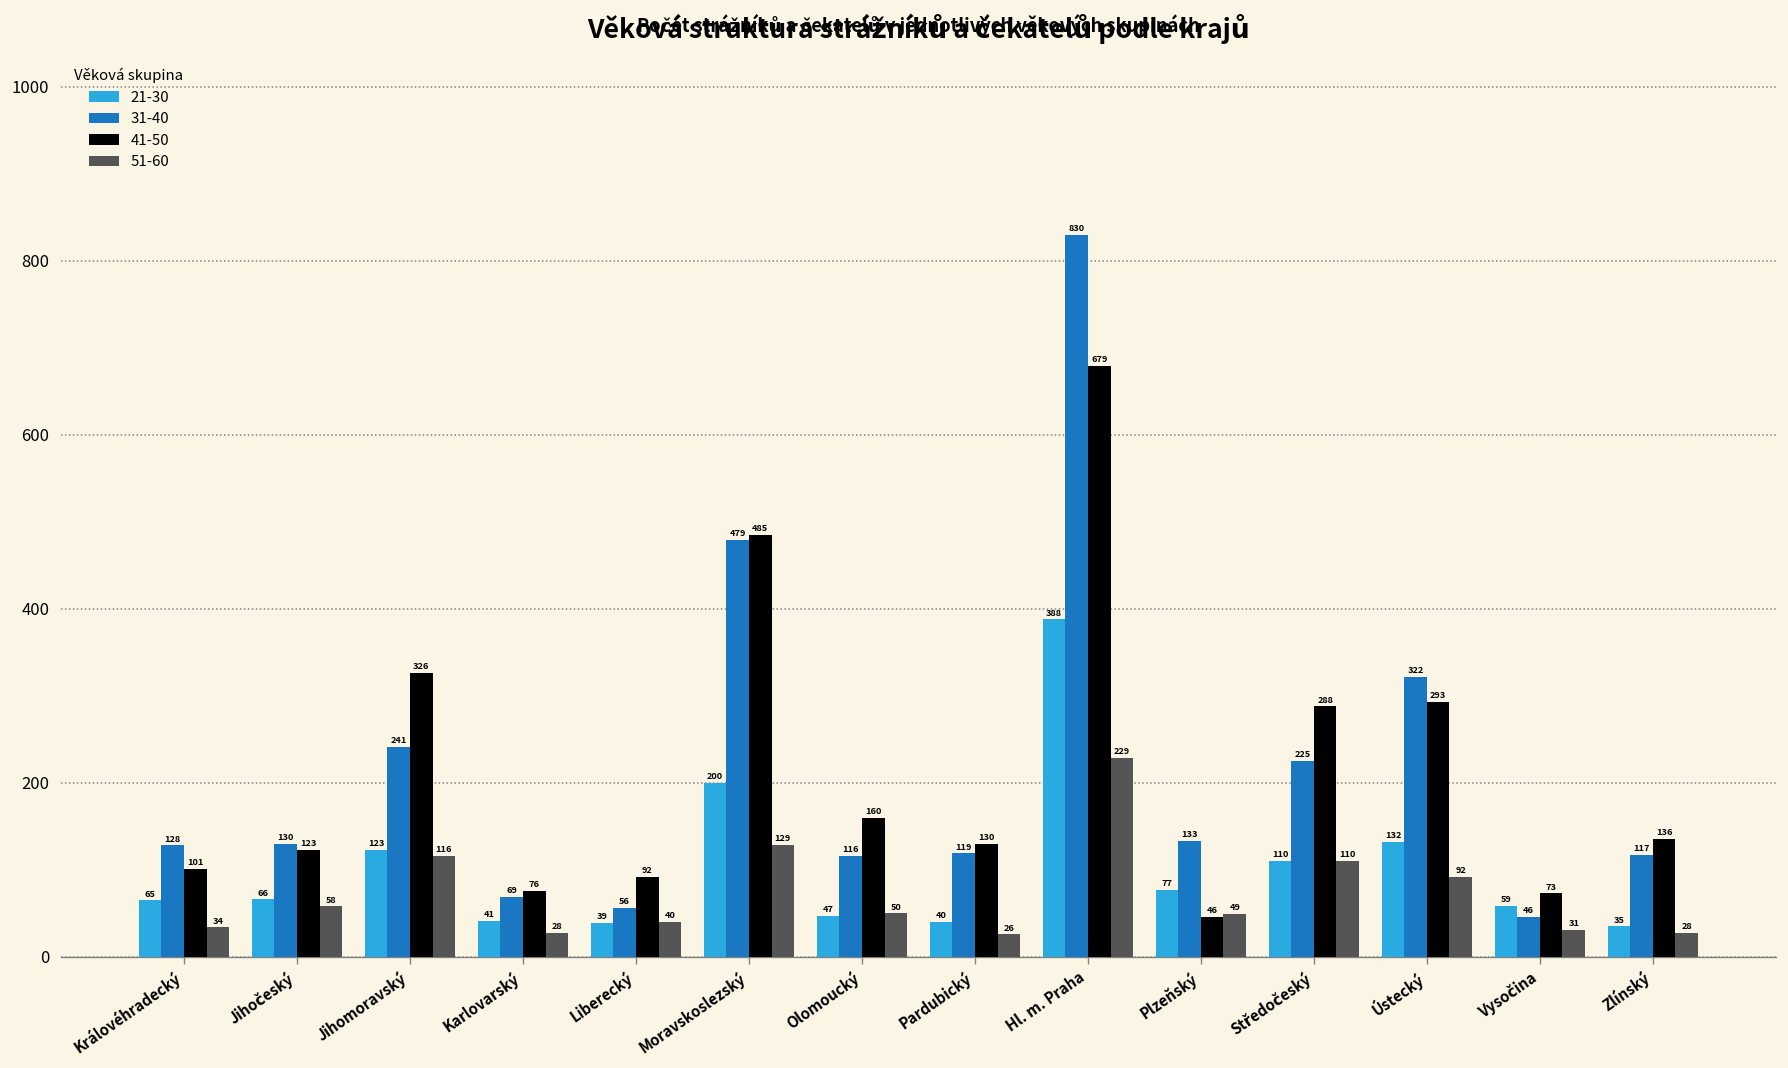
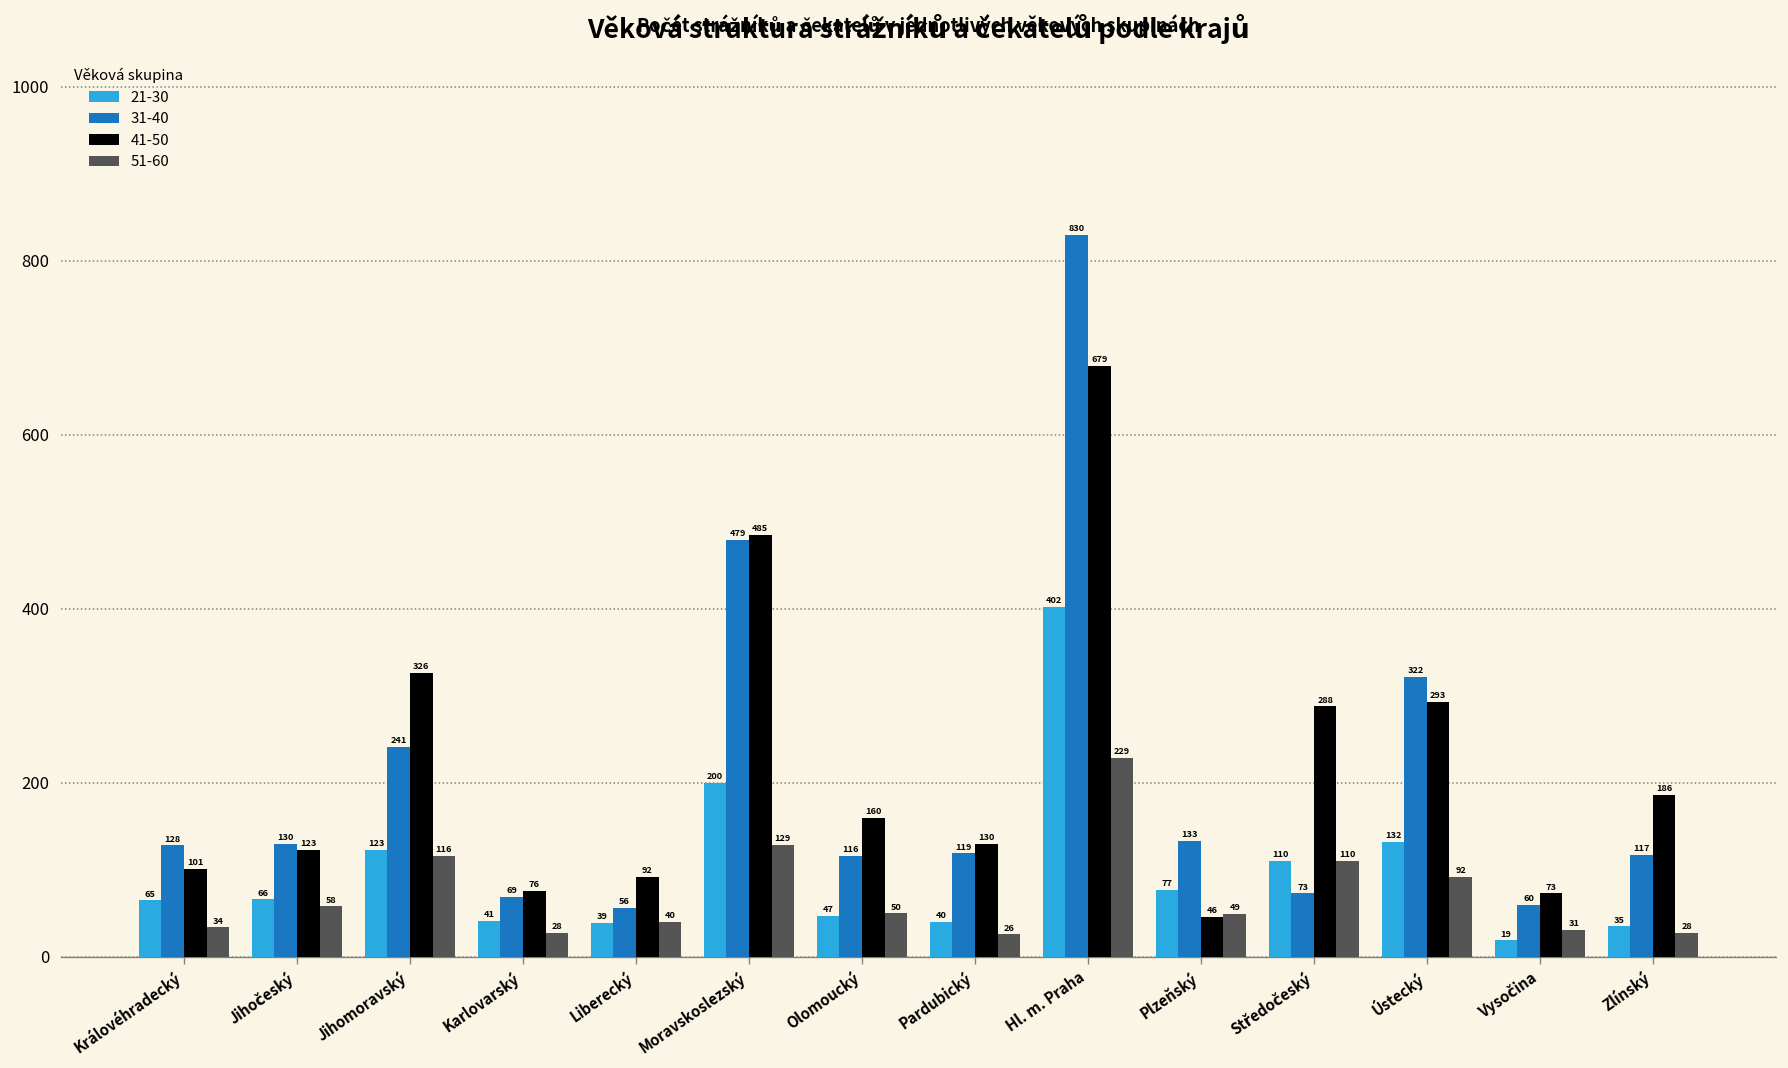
21-30, Hl. m. Praha: 388 -> 402
31-40, Středočeský: 225 -> 73
21-30, Vysočina: 59 -> 19
31-40, Vysočina: 46 -> 60
41-50, Zlínský: 136 -> 186
